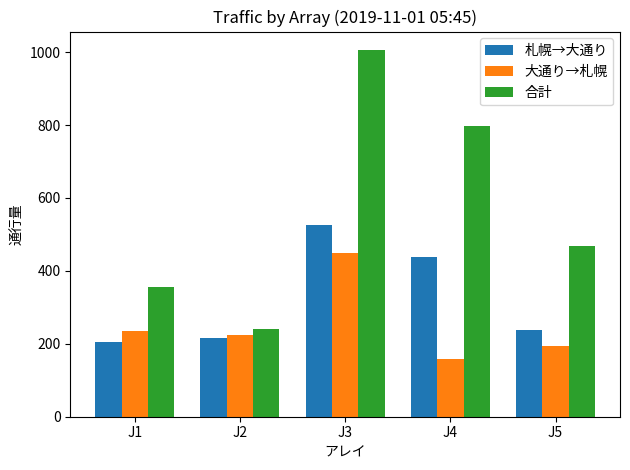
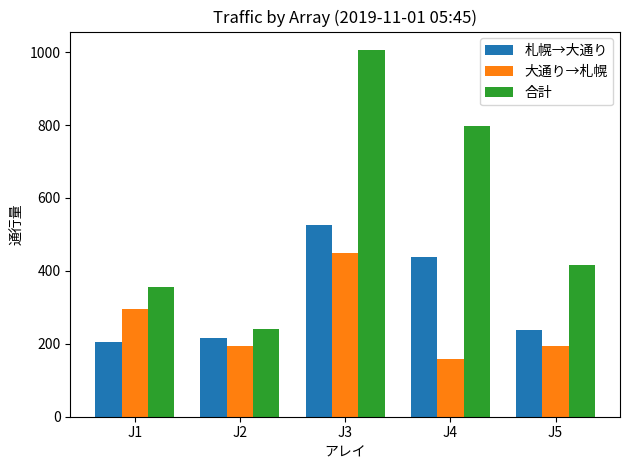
大通り→札幌, J1: 240 -> 300
大通り→札幌, J2: 220 -> 190
合計, J5: 470 -> 420
